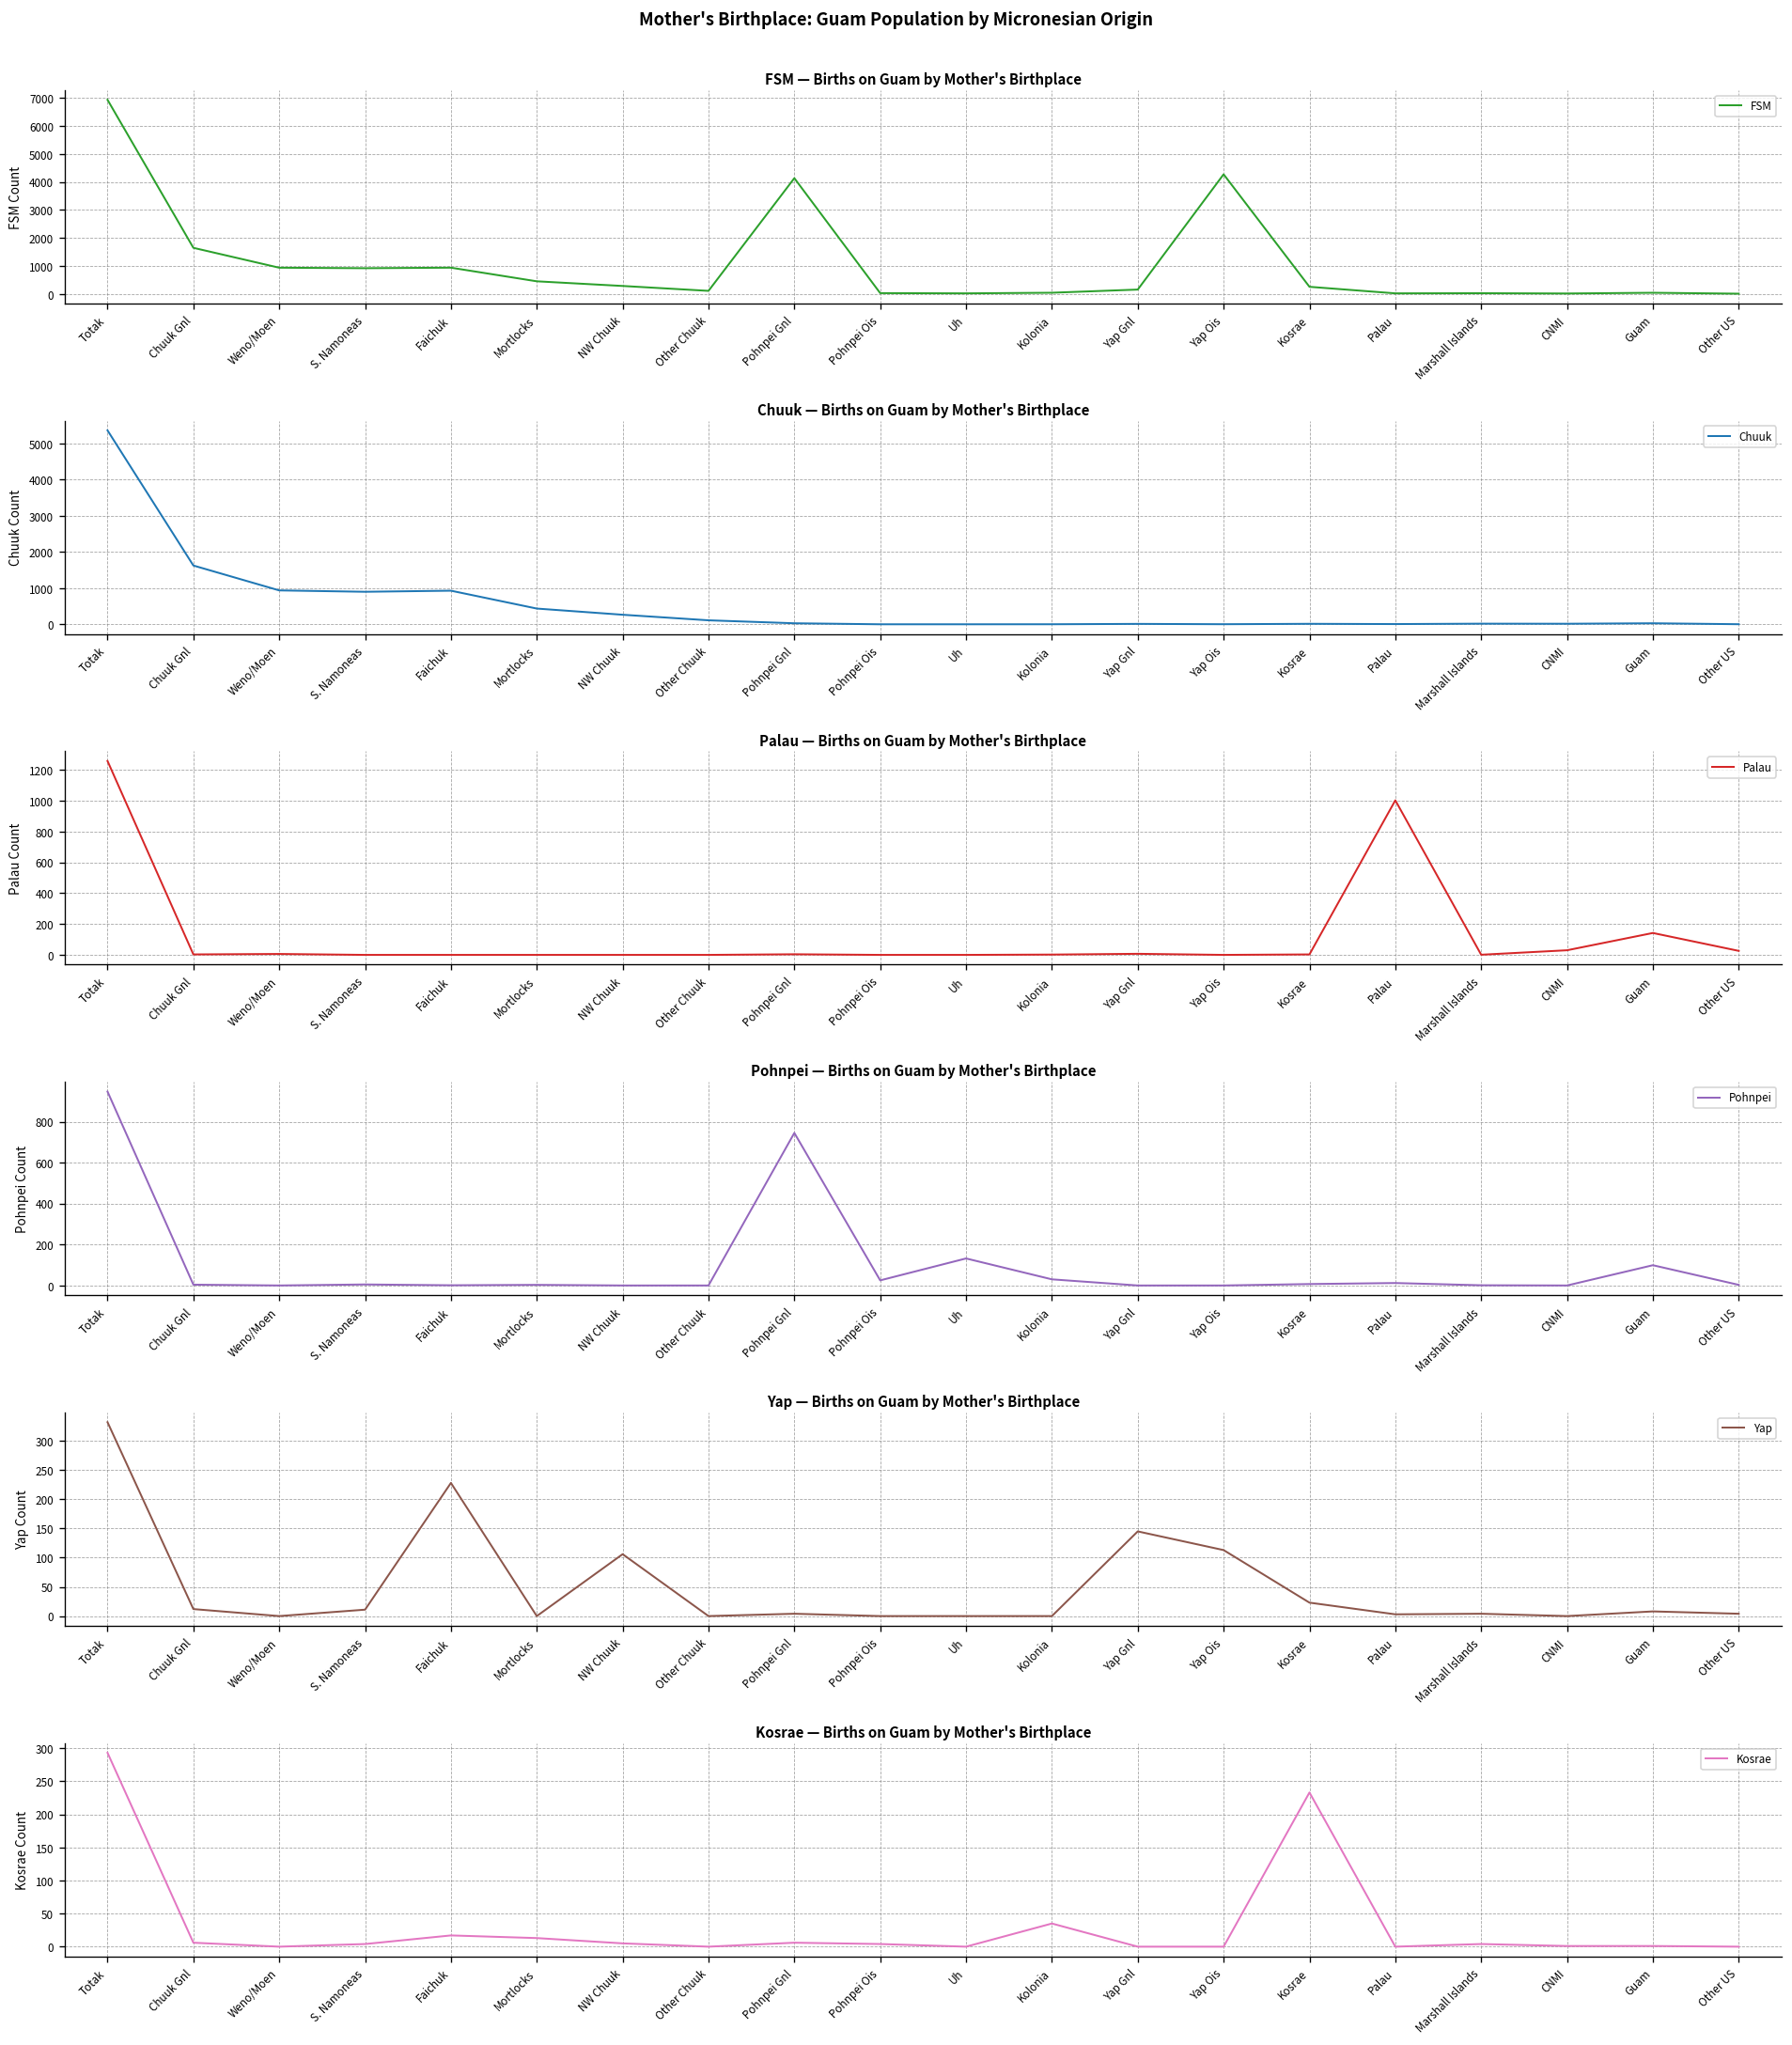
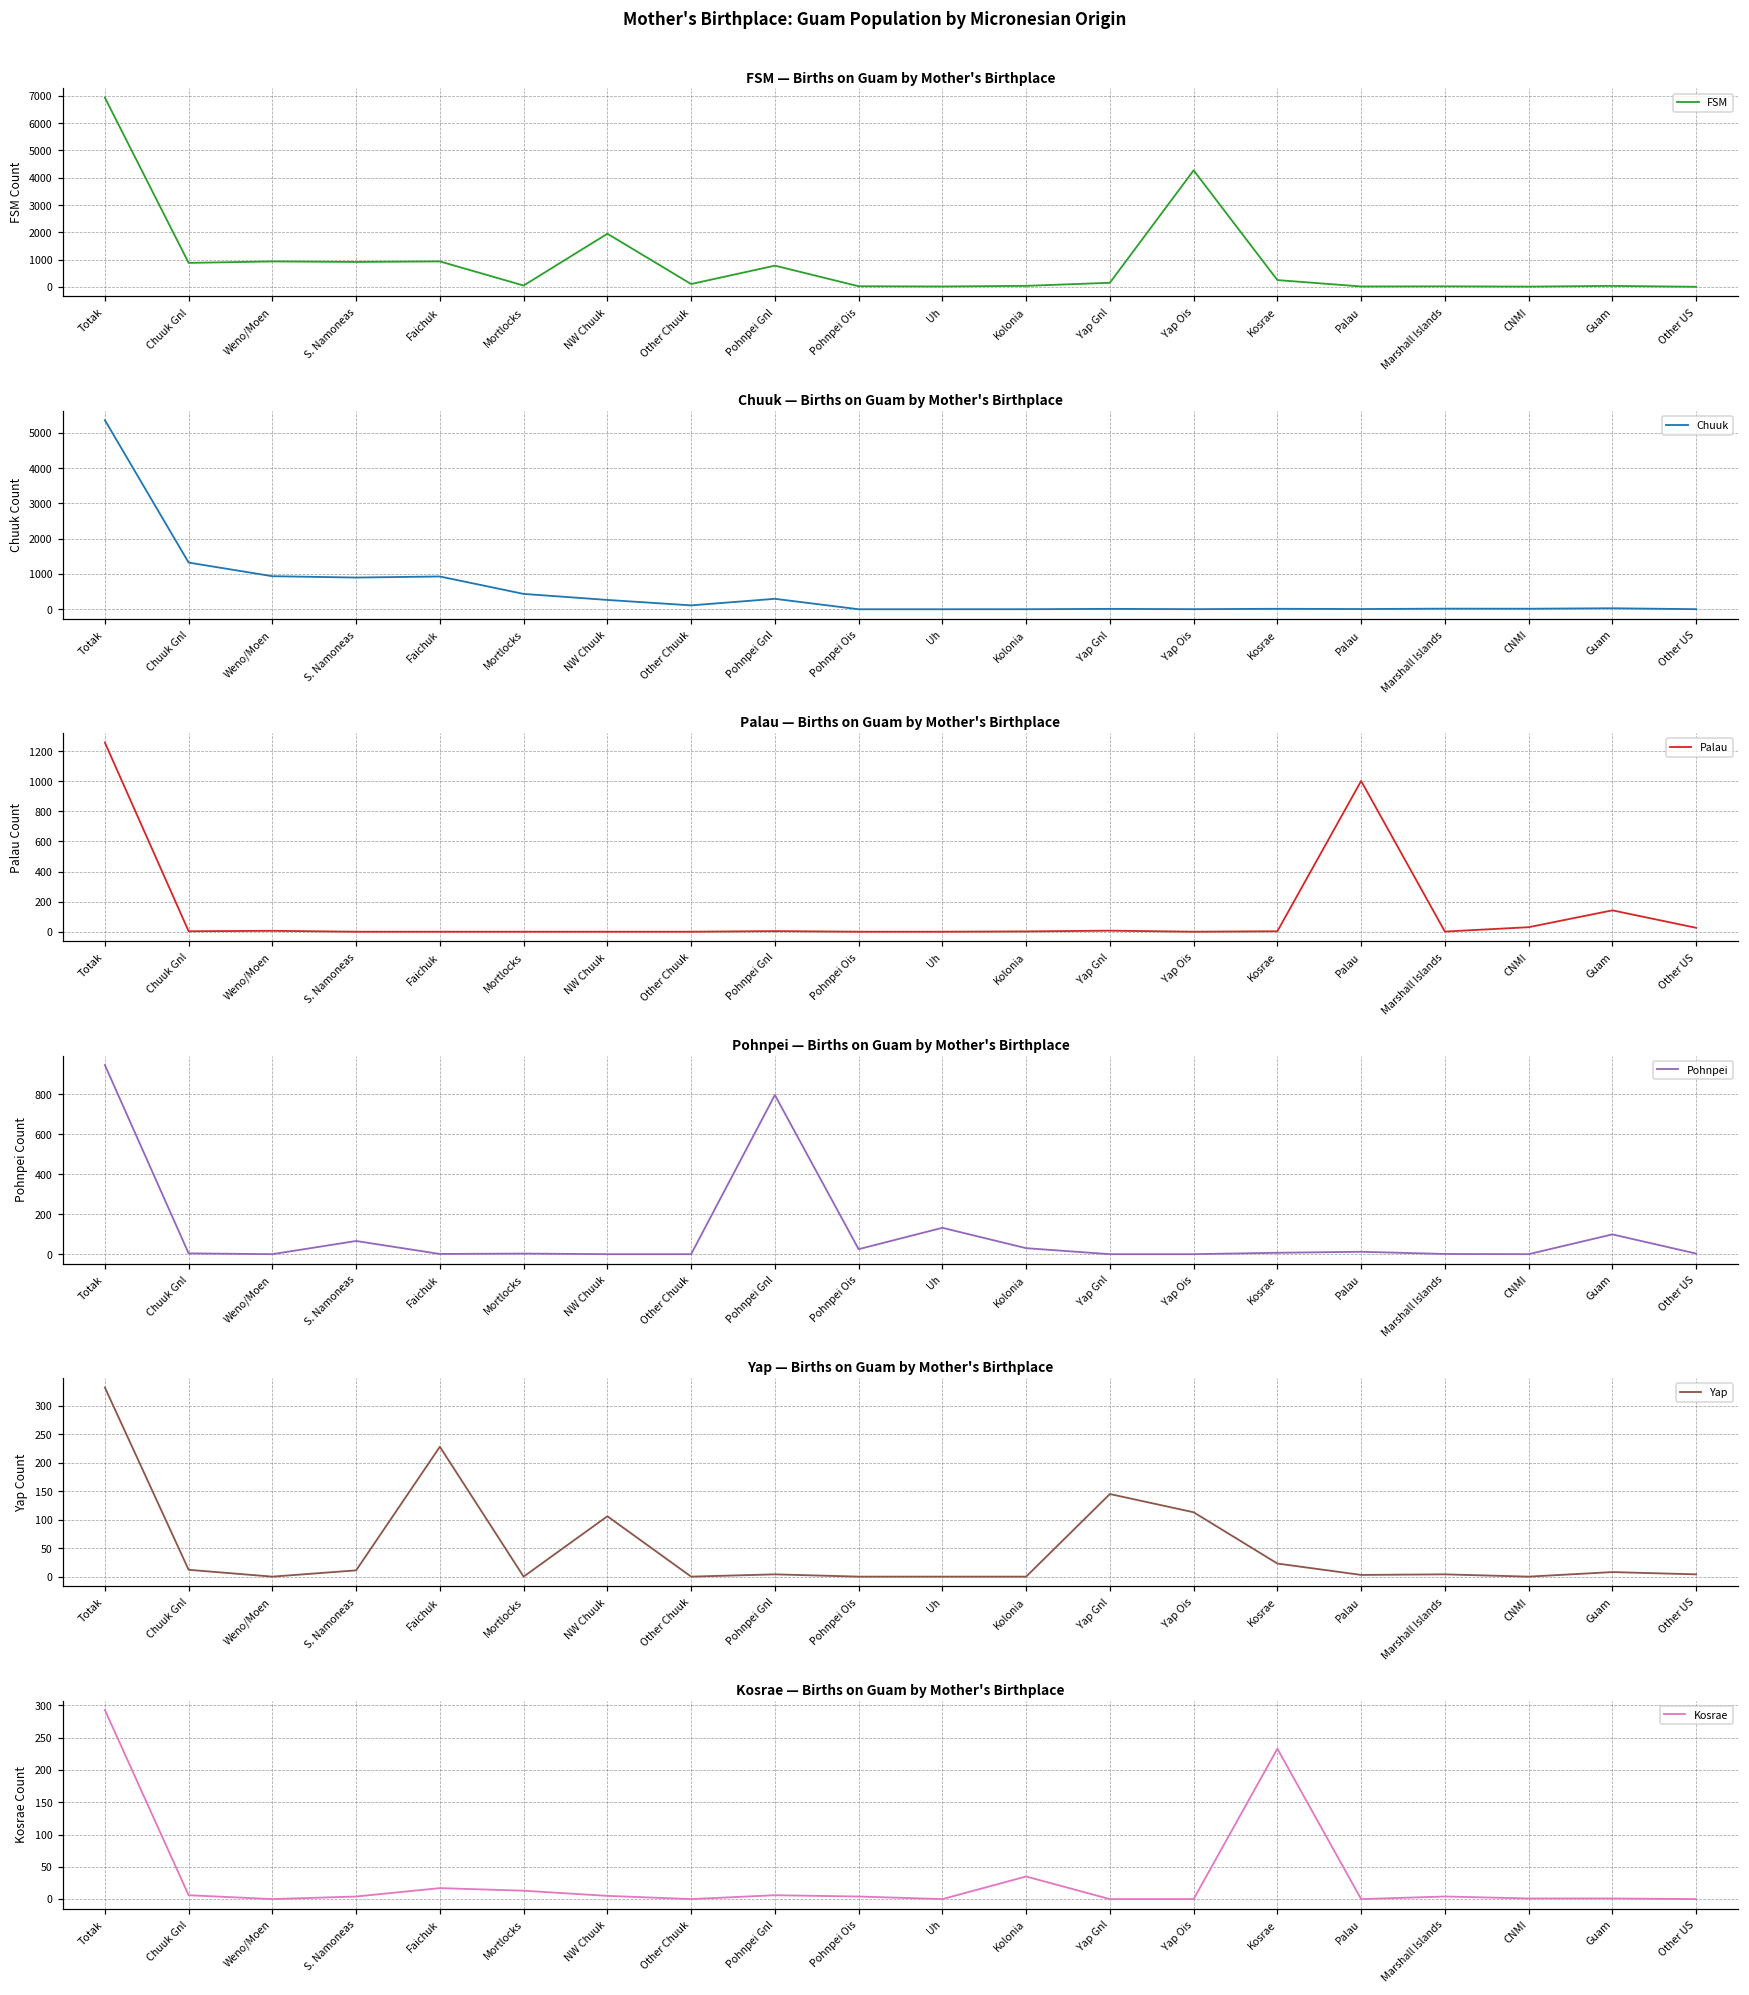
FSM — Births on Guam by Mother's Birthplace, Chuuk Gnl: 1600 -> 900
FSM — Births on Guam by Mother's Birthplace, Mortlocks: 500 -> 100
FSM — Births on Guam by Mother's Birthplace, NW Chuuk: 300 -> 2000
FSM — Births on Guam by Mother's Birthplace, Pohnpei Gnl: 4100 -> 800
Chuuk — Births on Guam by Mother's Birthplace, Chuuk Gnl: 1600 -> 1300
Chuuk — Births on Guam by Mother's Birthplace, Pohnpei Gnl: 0 -> 300
Pohnpei — Births on Guam by Mother's Birthplace, S. Namoneas: 10 -> 70
Pohnpei — Births on Guam by Mother's Birthplace, Pohnpei Gnl: 750 -> 800
